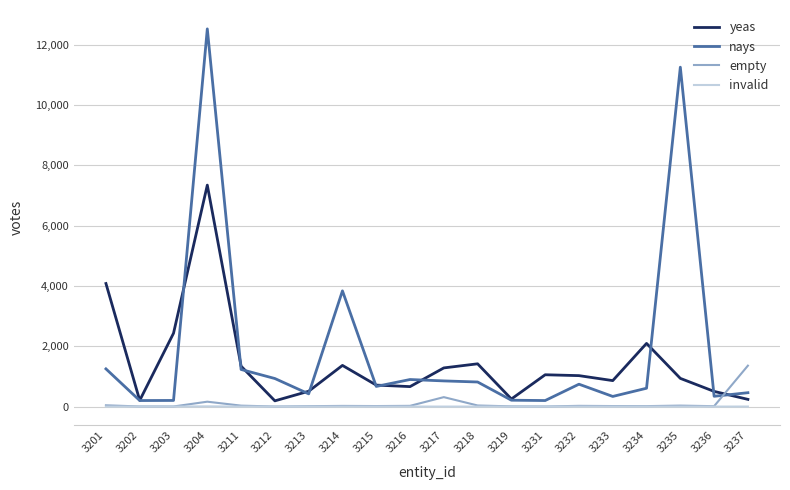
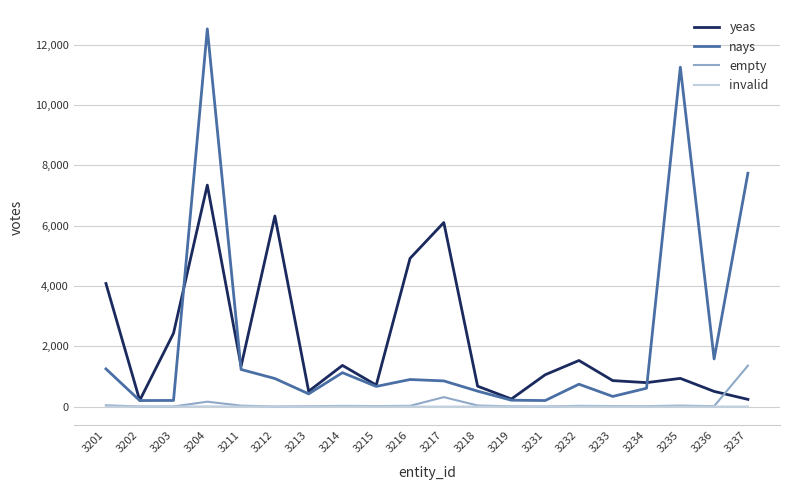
yeas, 3212: 200 -> 6,300
nays, 3214: 3,800 -> 1,100
yeas, 3216: 700 -> 4,900
yeas, 3217: 1,300 -> 6,100
yeas, 3218: 1,400 -> 700
nays, 3218: 800 -> 500
yeas, 3232: 1,000 -> 1,500
yeas, 3234: 2,100 -> 800
nays, 3236: 300 -> 1,600
nays, 3237: 500 -> 7,700
